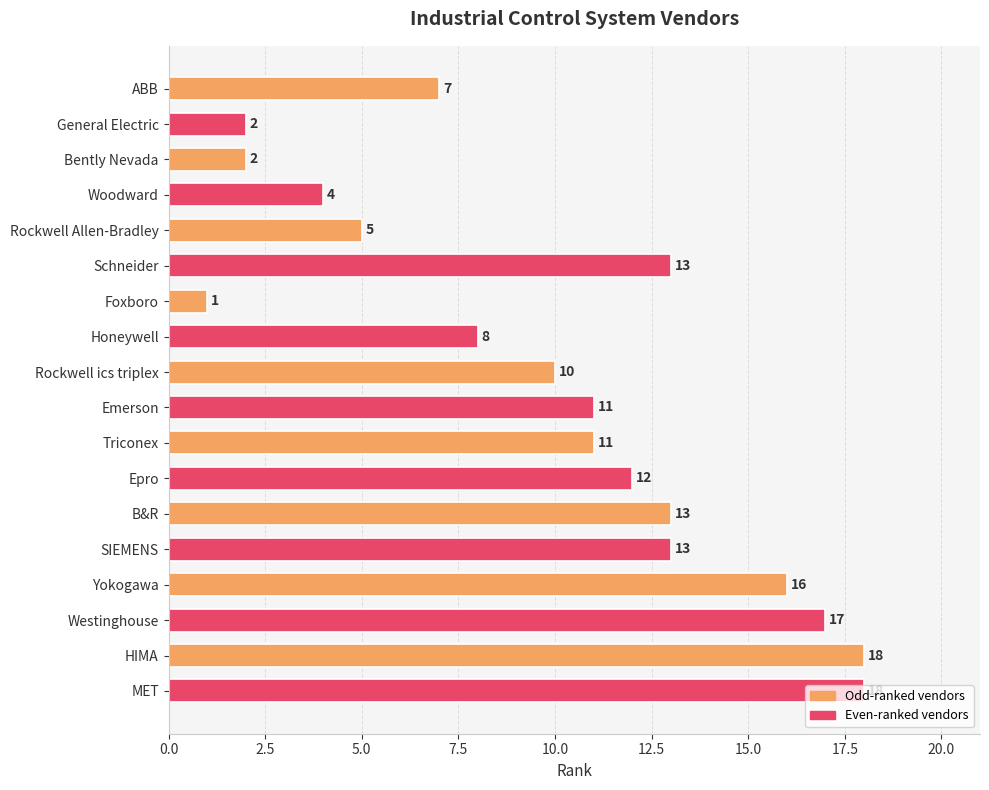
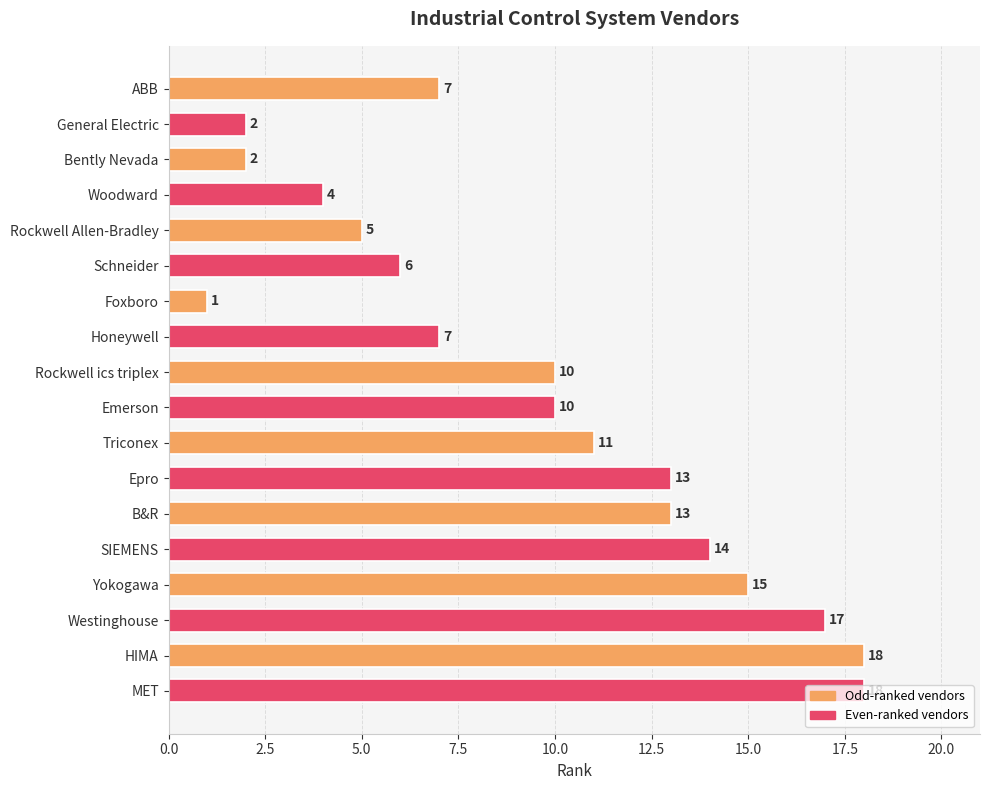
Schneider: 13 -> 6
Honeywell: 8 -> 7
Emerson: 11 -> 10
Epro: 12 -> 13
SIEMENS: 13 -> 14
Yokogawa: 16 -> 15
